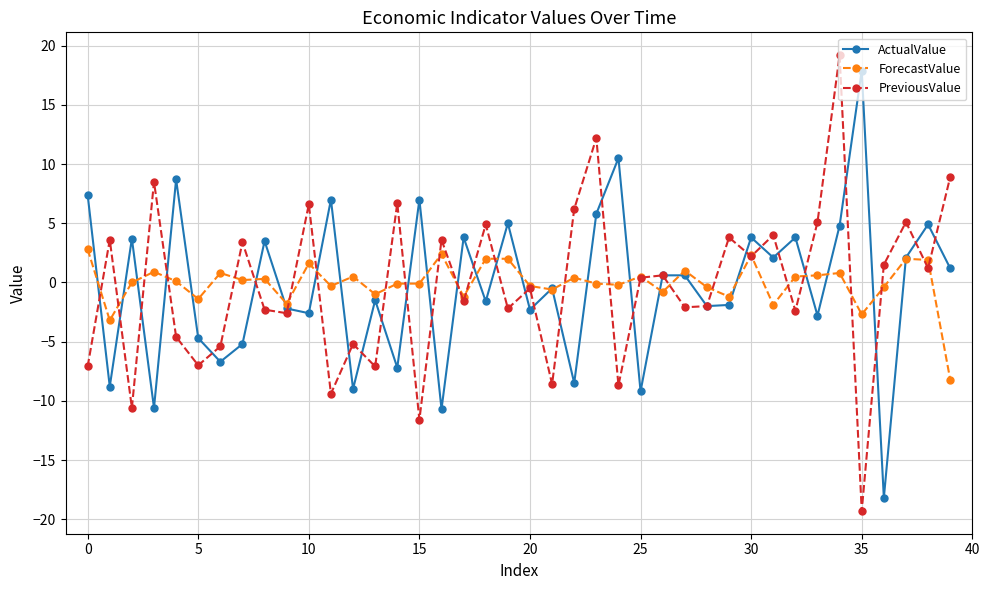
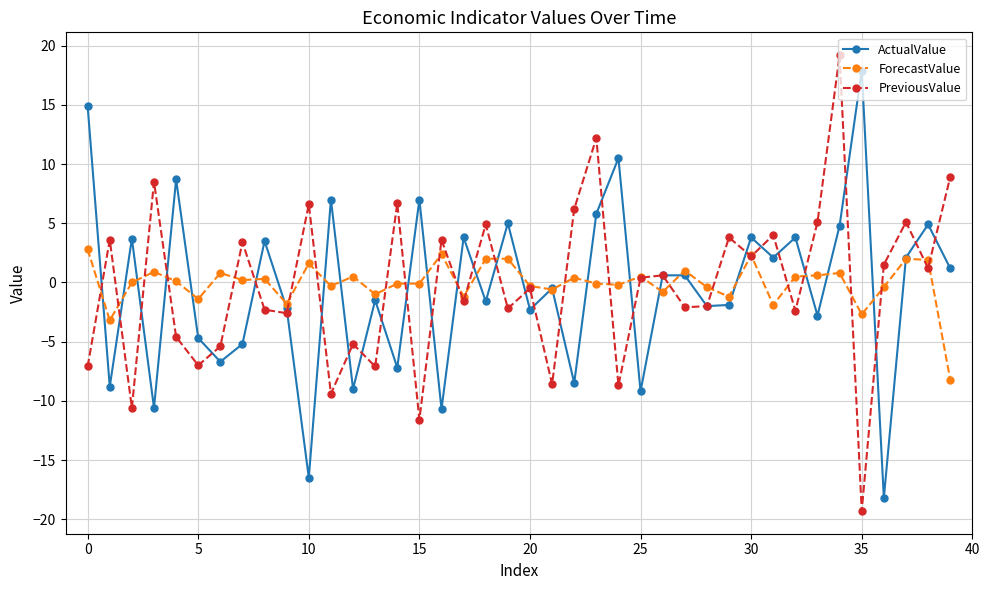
ActualValue, 0: 7.4 -> 14.9
ActualValue, 10: -2.6 -> -16.5
